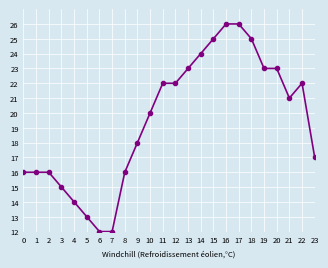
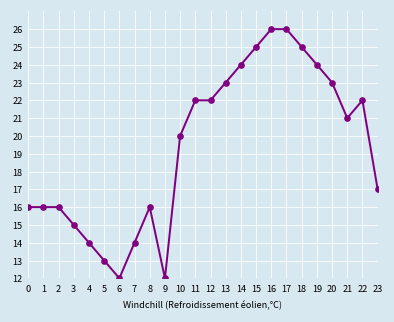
7: 12 -> 14
9: 18 -> 12
19: 23 -> 24
